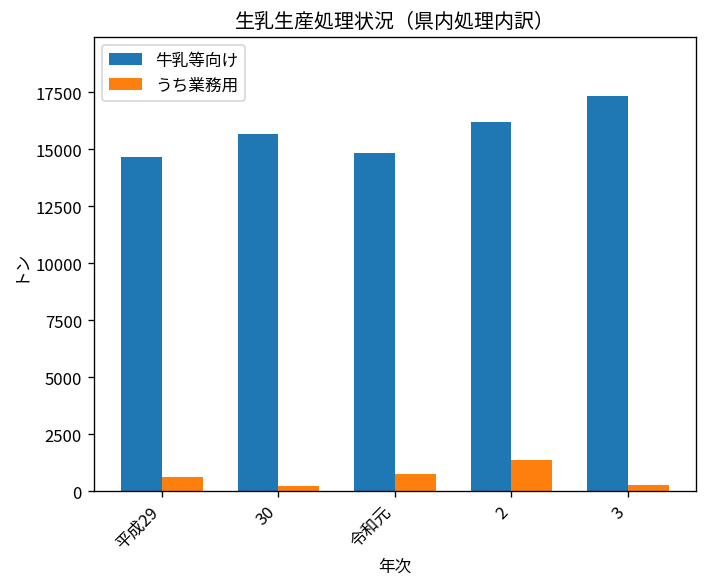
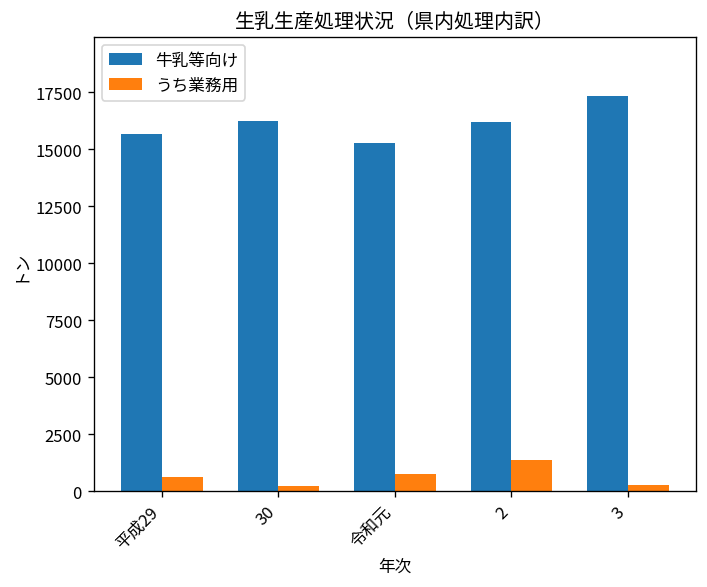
牛乳等向け, 平成29: 14700 -> 15700
牛乳等向け, 30: 15700 -> 16200
牛乳等向け, 令和元: 14800 -> 15300
